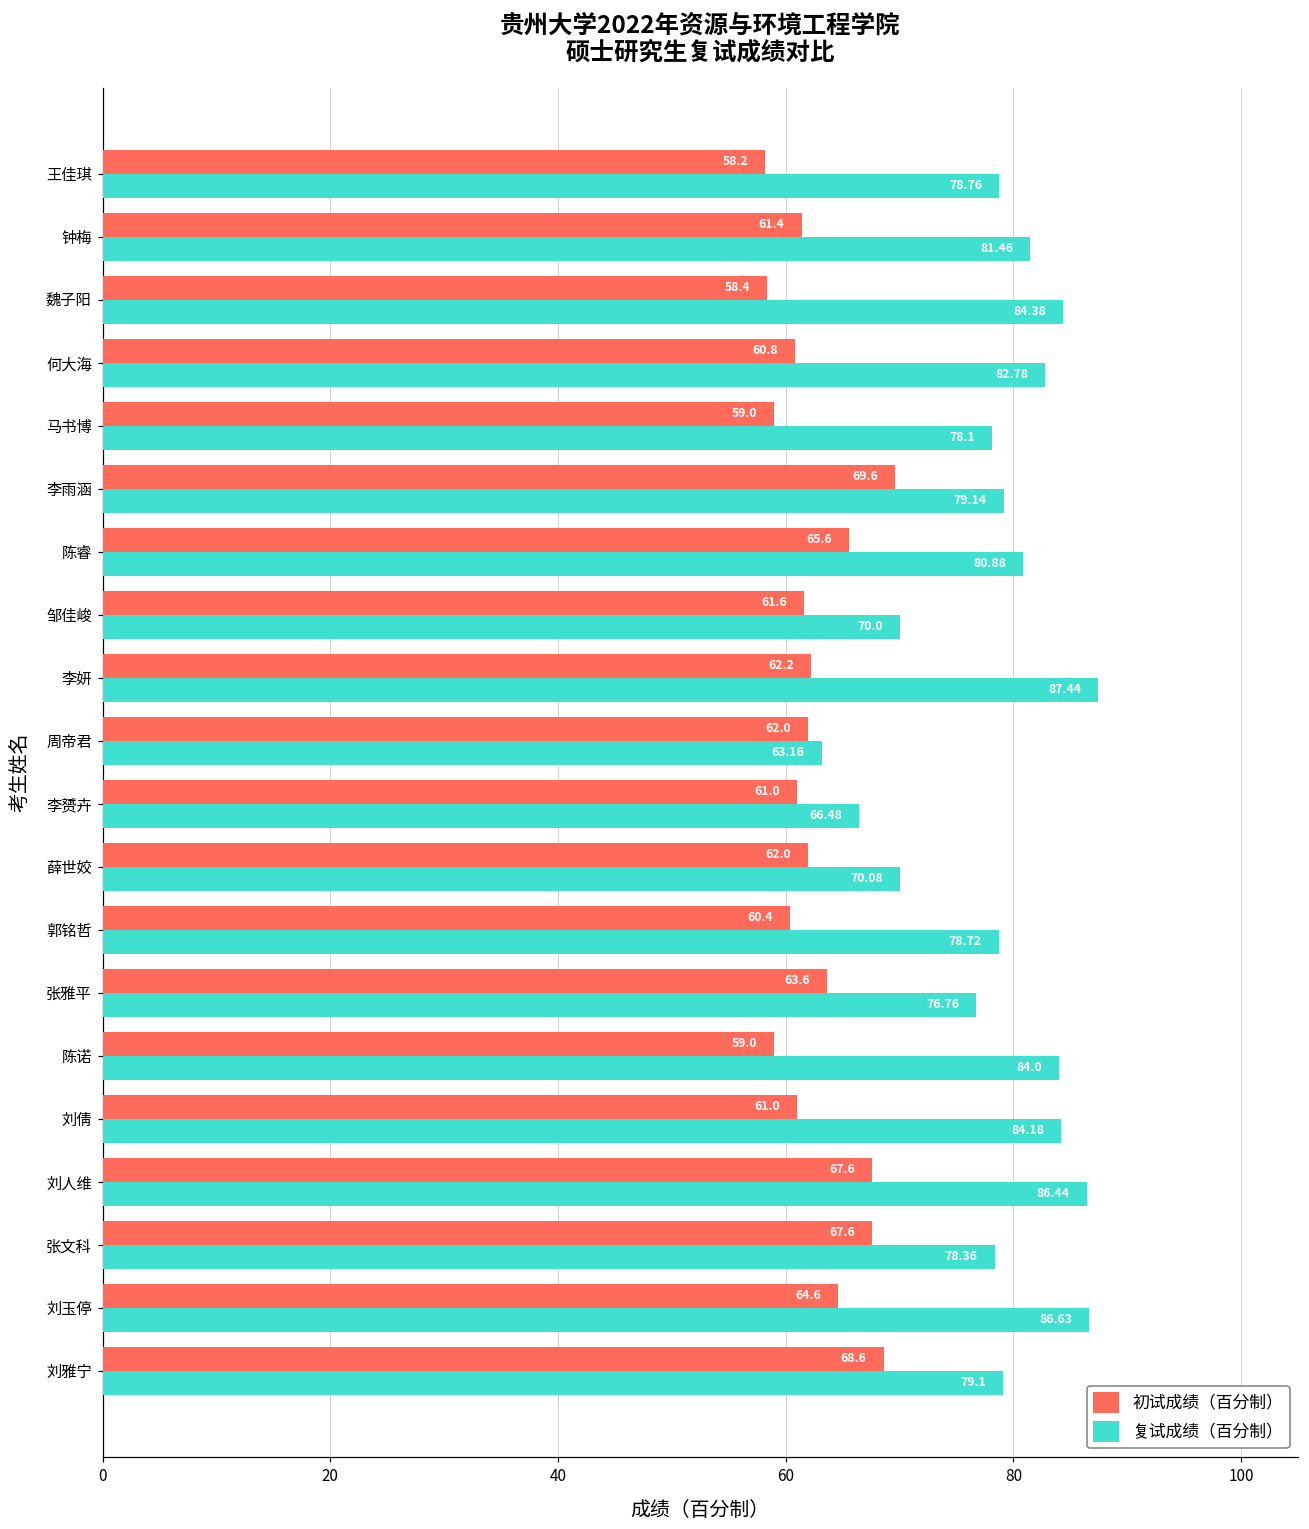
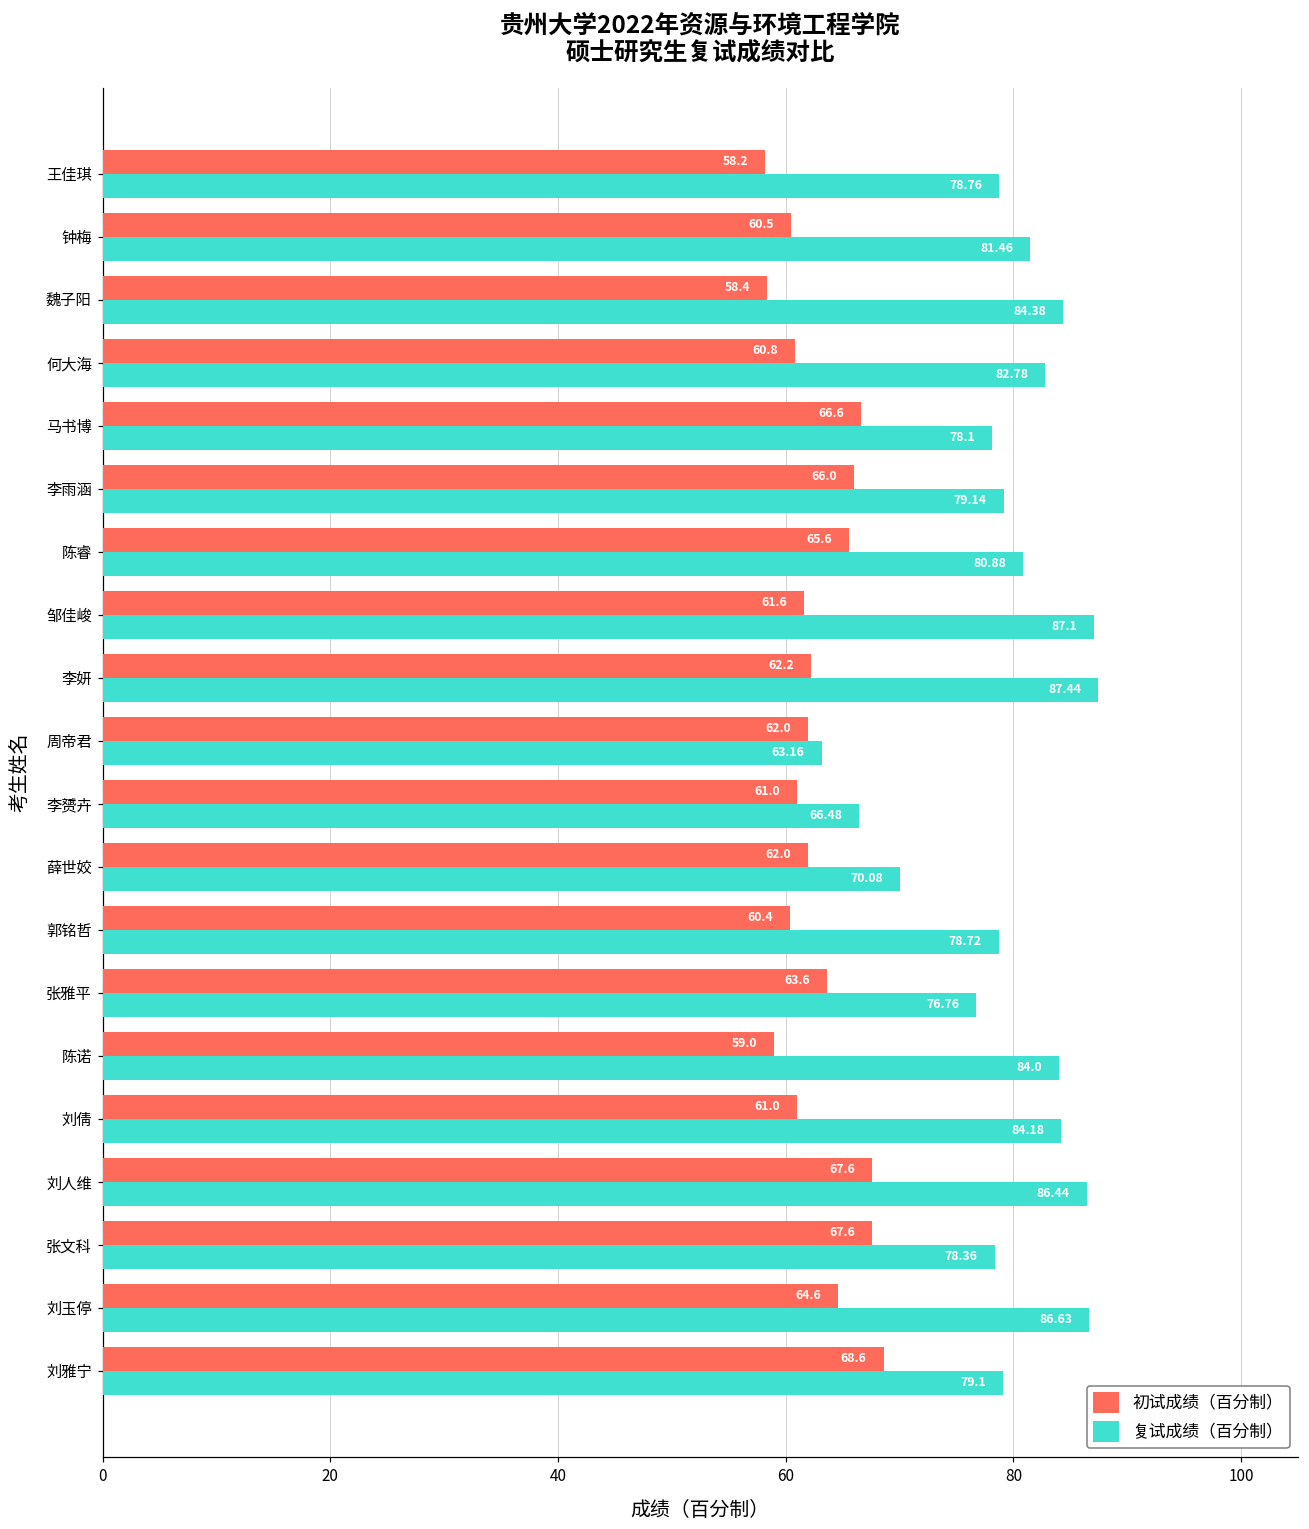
初试成绩（百分制）, 钟梅: 61.4 -> 60.5
初试成绩（百分制）, 马书博: 59.0 -> 66.6
初试成绩（百分制）, 李雨涵: 69.6 -> 66.0
复试成绩（百分制）, 邹佳峻: 70.0 -> 87.1
